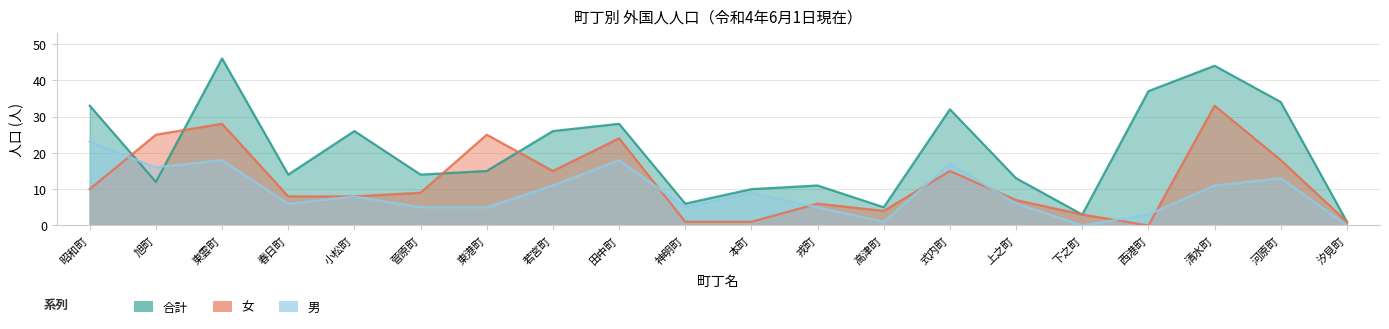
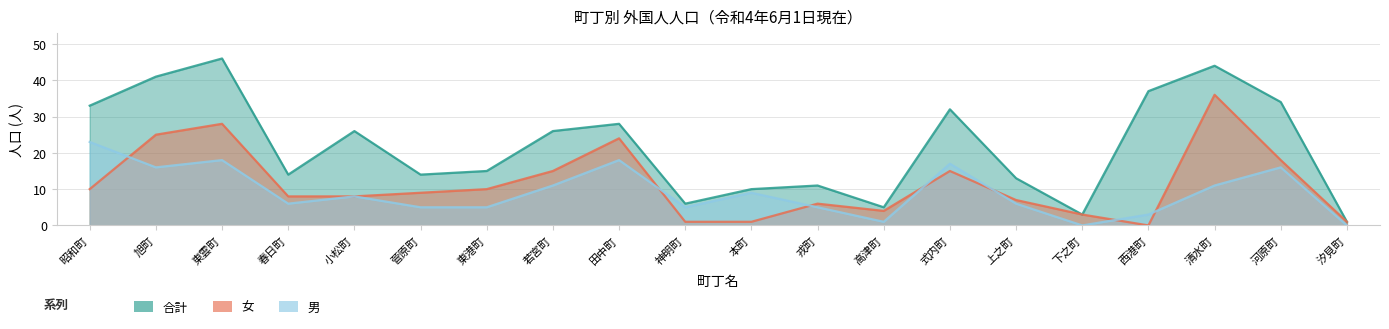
合計, 旭町: 12 -> 41
女, 東港町: 25 -> 10
女, 清水町: 33 -> 36
男, 河原町: 13 -> 16
